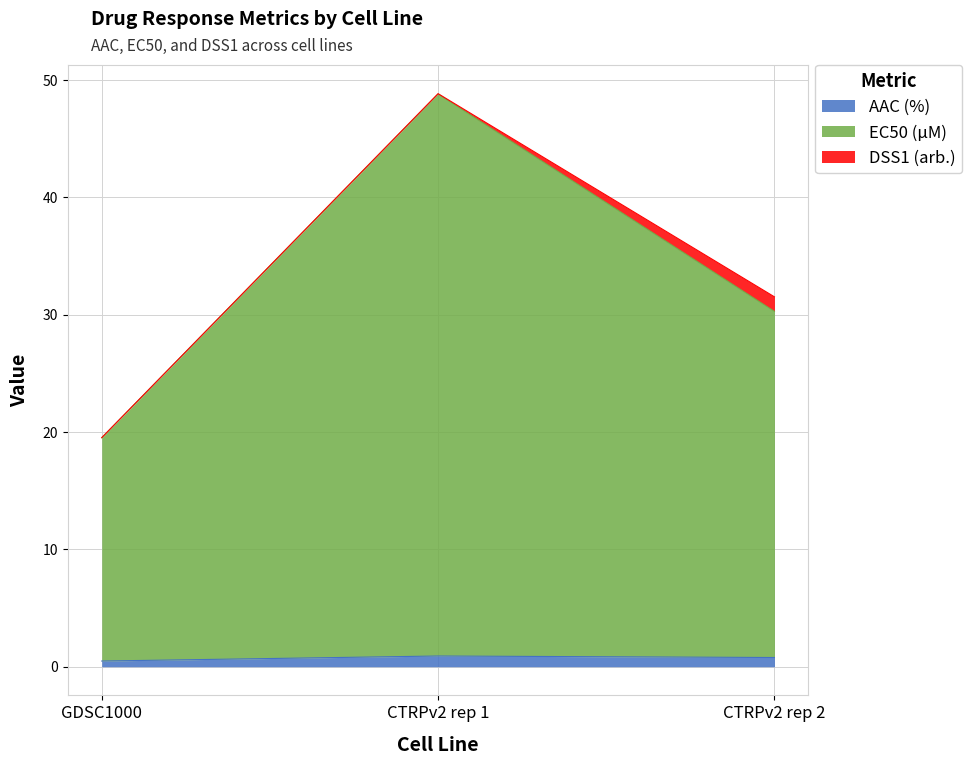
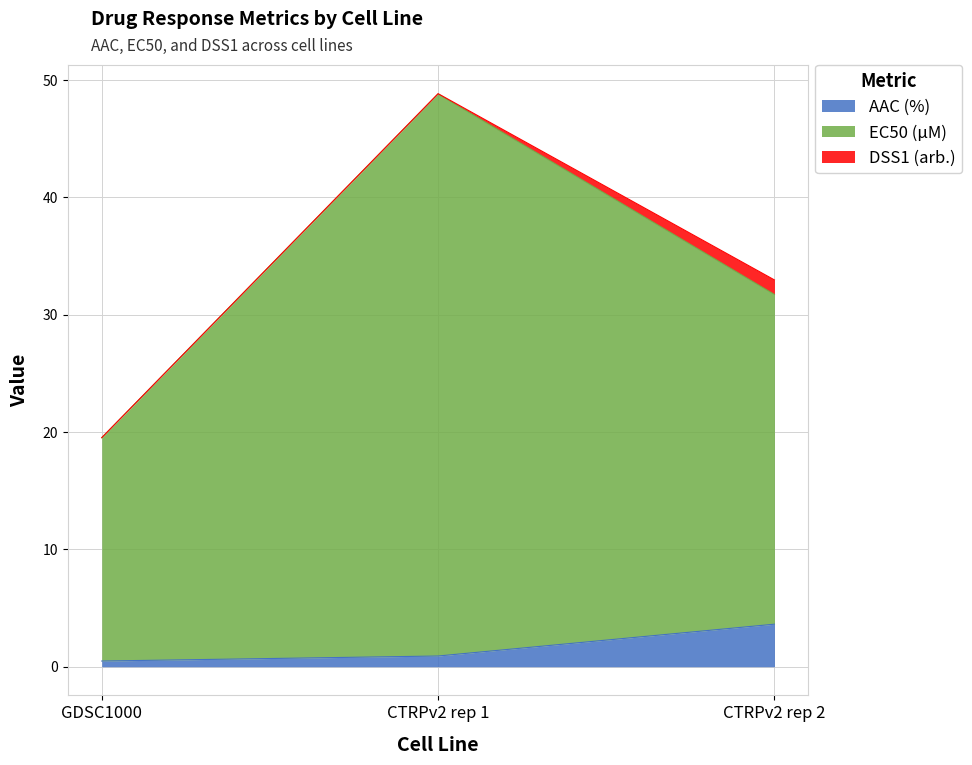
AAC (%), CTRPv2 rep 2: 0.8 -> 3.6
EC50 (µM), CTRPv2 rep 2: 29.5 -> 28.1
